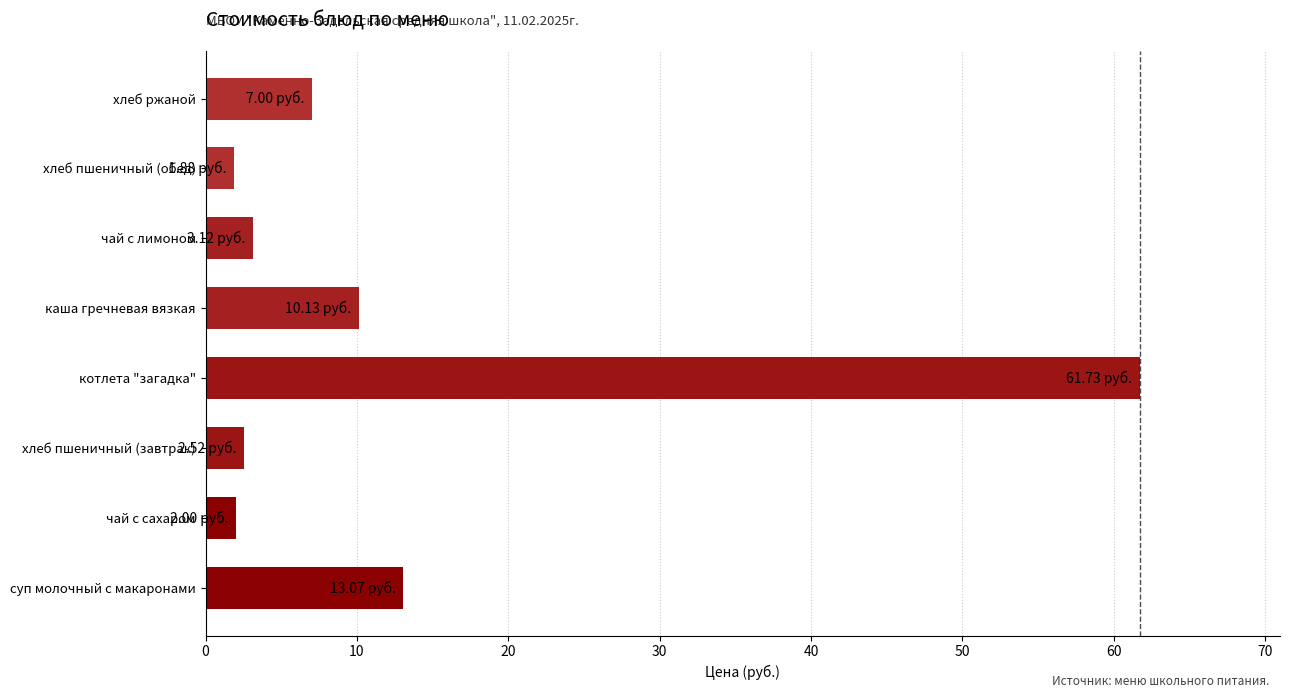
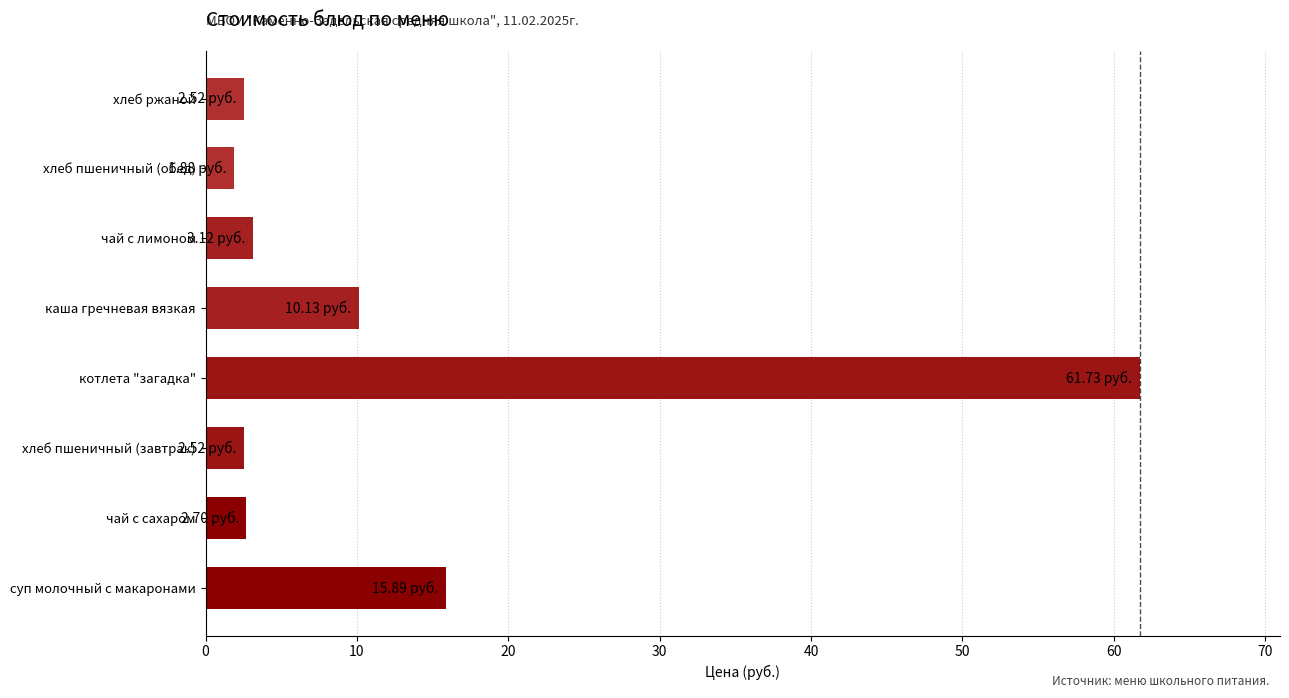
хлеб ржаной: 7.00 -> 2.52
чай с сахаром: 2.00 -> 2.70
суп молочный с макаронами: 13.07 -> 15.89
